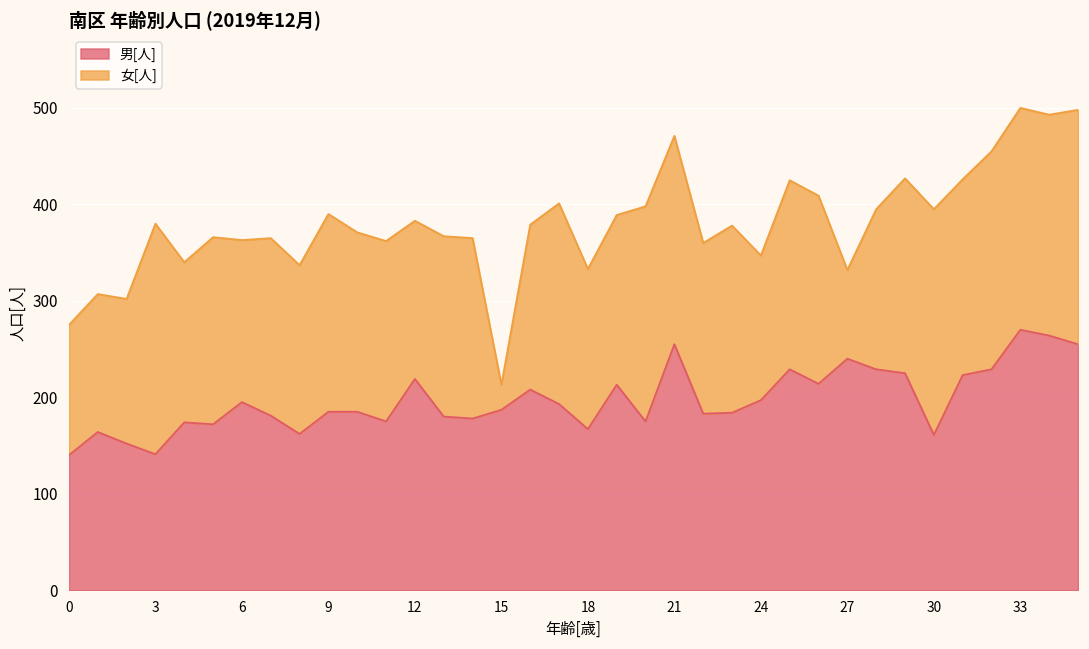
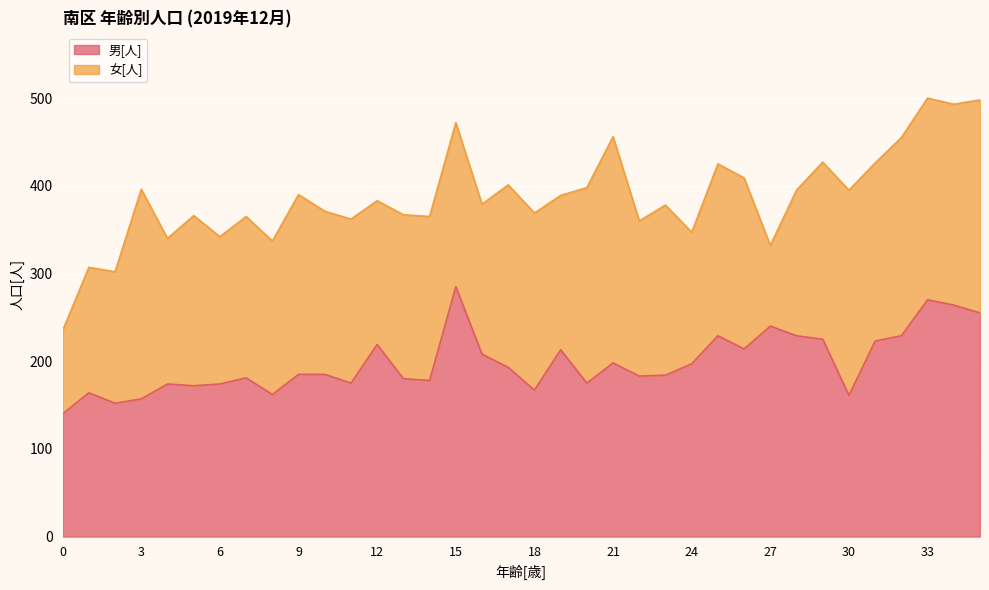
女[人], 0: 140 -> 100
男[人], 3: 140 -> 160
男[人], 6: 200 -> 170
男[人], 15: 190 -> 290
女[人], 15: 30 -> 190
女[人], 18: 170 -> 200
男[人], 21: 260 -> 200
女[人], 21: 220 -> 260
